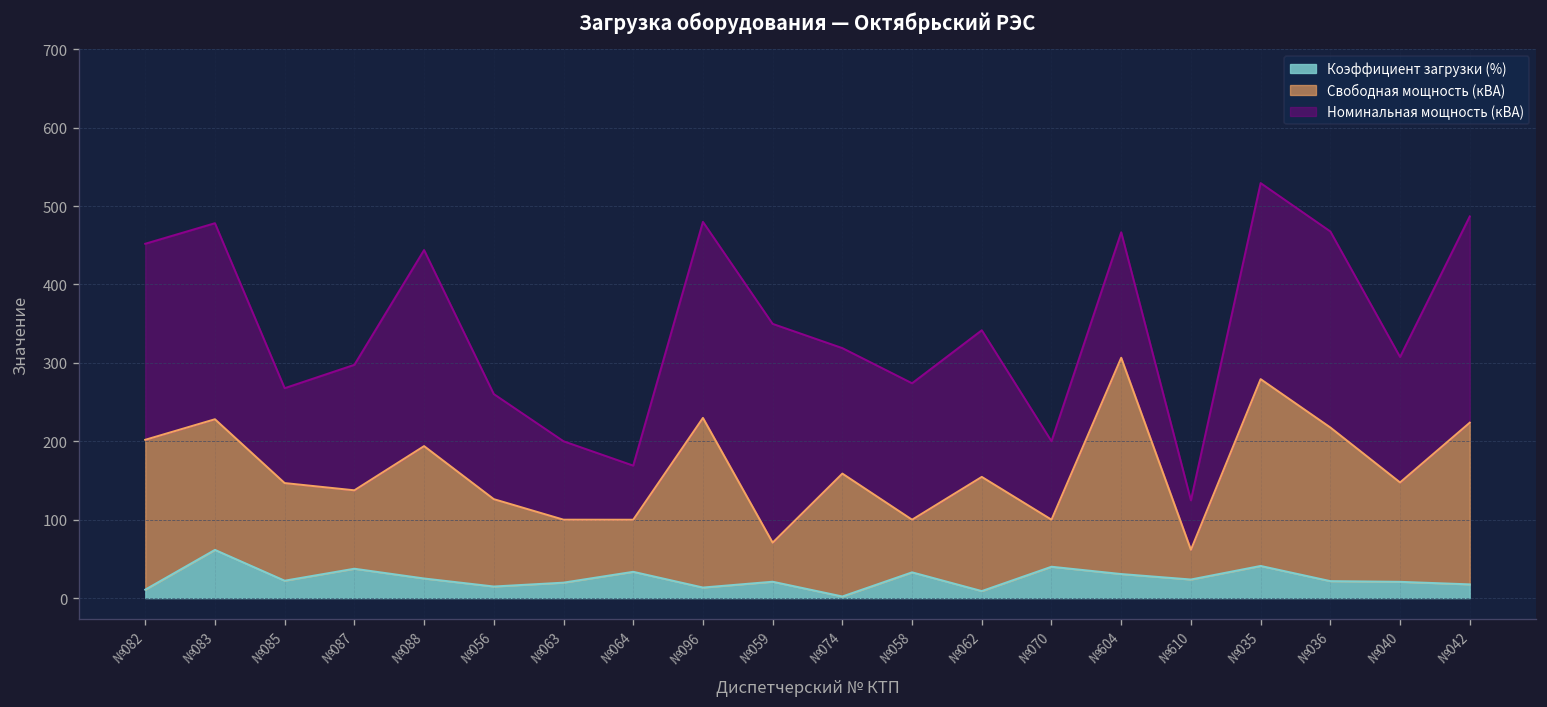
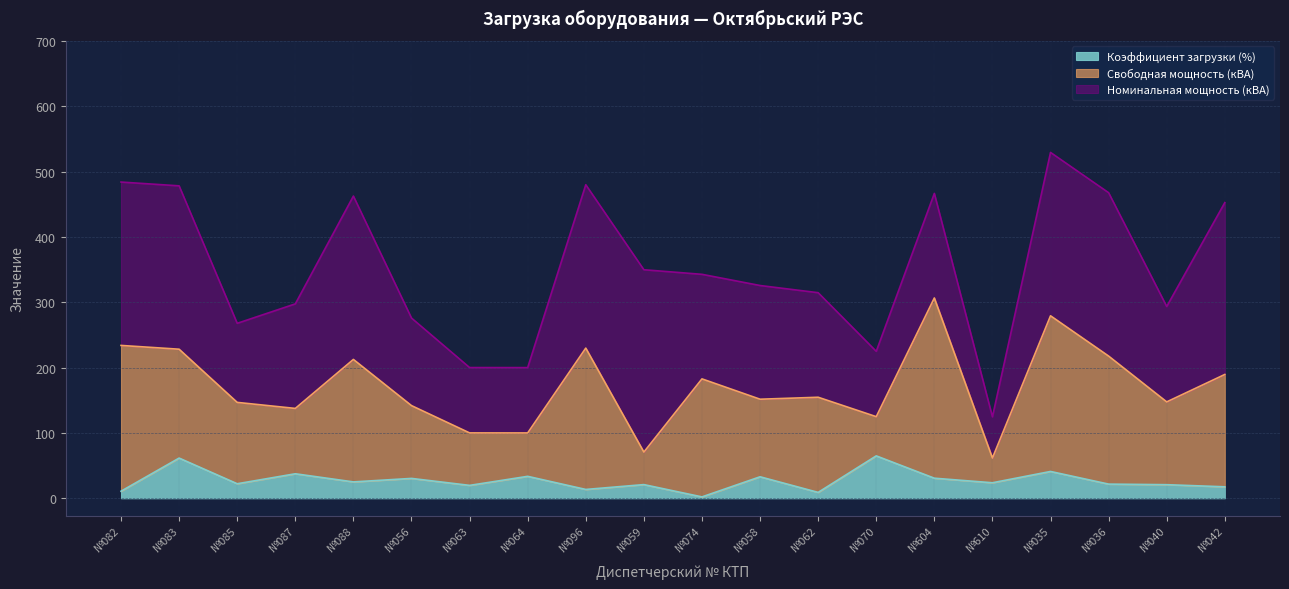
Свободная мощность (кВА), №082: 190 -> 220
Свободная мощность (кВА), №088: 170 -> 190
Коэффициент загрузки (%), №056: 10 -> 30
Номинальная мощность (кВА), №064: 70 -> 100
Свободная мощность (кВА), №074: 160 -> 180
Свободная мощность (кВА), №058: 70 -> 120
Номинальная мощность (кВА), №062: 190 -> 160
Коэффициент загрузки (%), №070: 40 -> 60
Номинальная мощность (кВА), №040: 160 -> 150
Свободная мощность (кВА), №042: 210 -> 170
